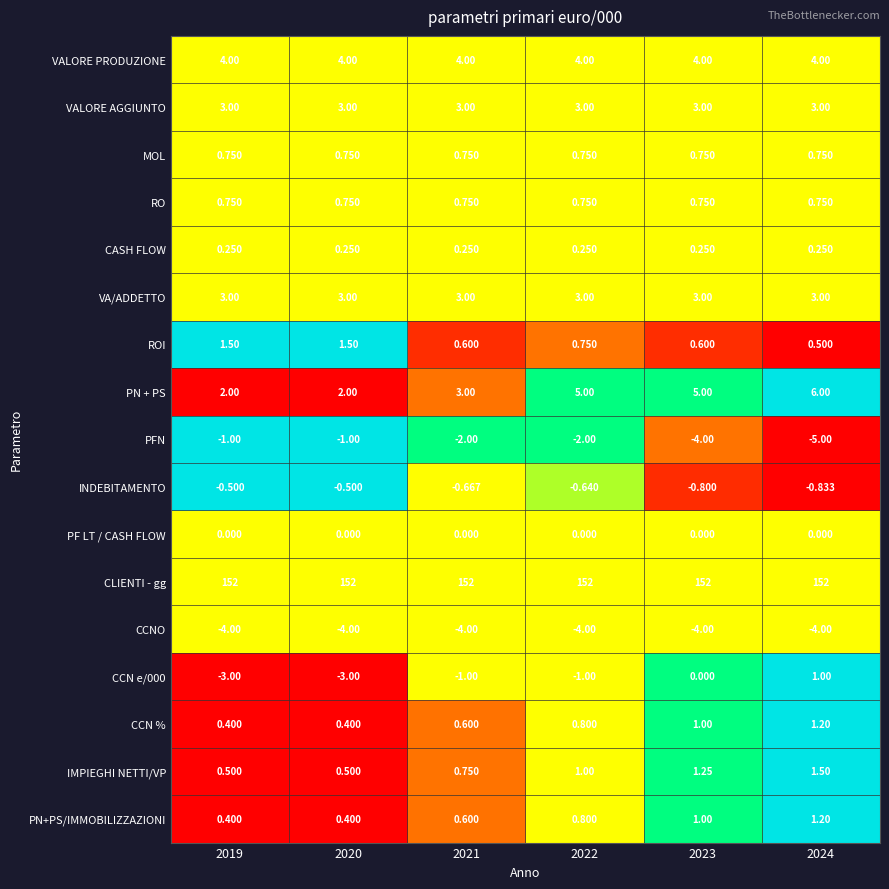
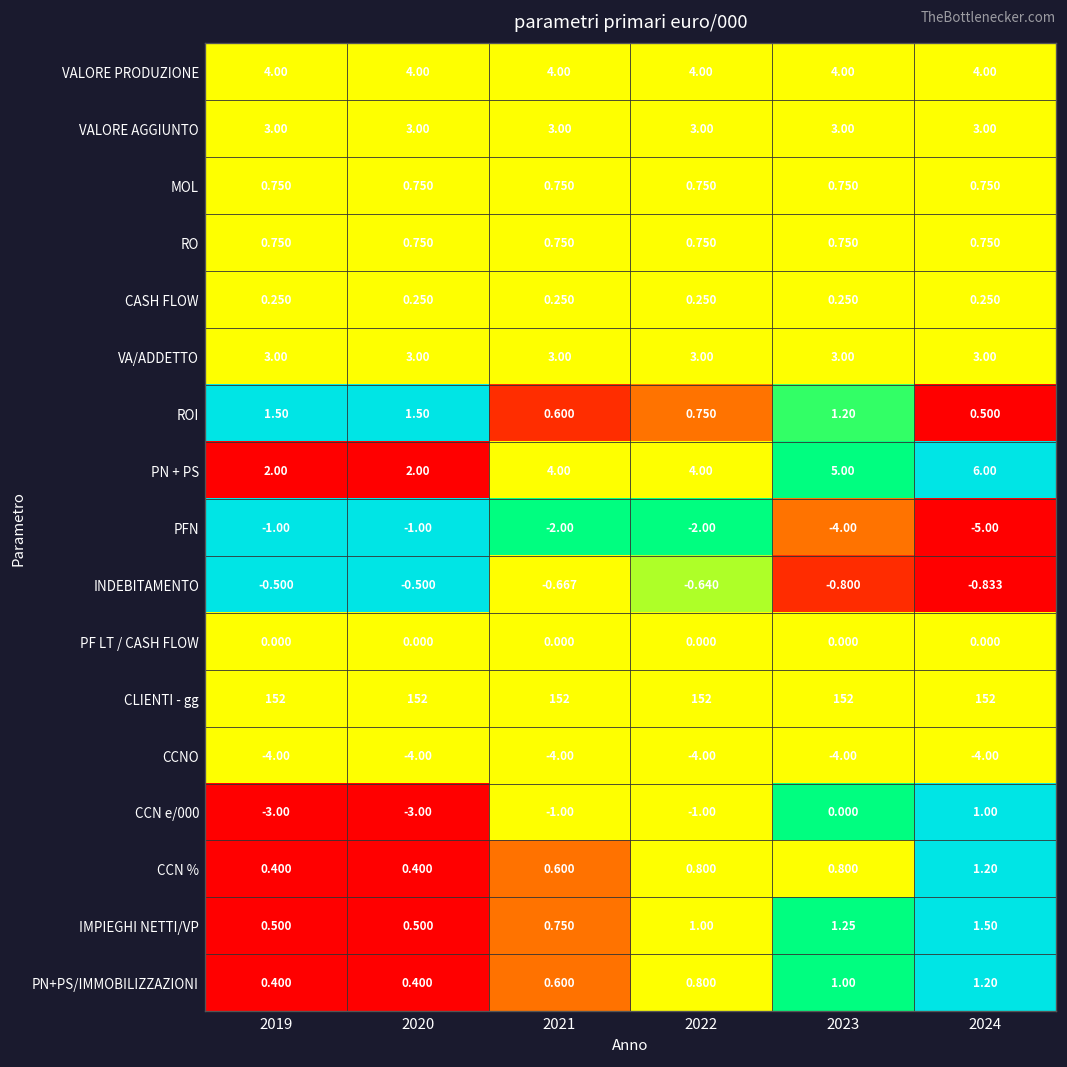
ROI, 2023: 0.600 -> 1.20
PN + PS, 2021: 3.00 -> 4.00
PN + PS, 2022: 5.00 -> 4.00
CCN %, 2023: 1.00 -> 0.800
